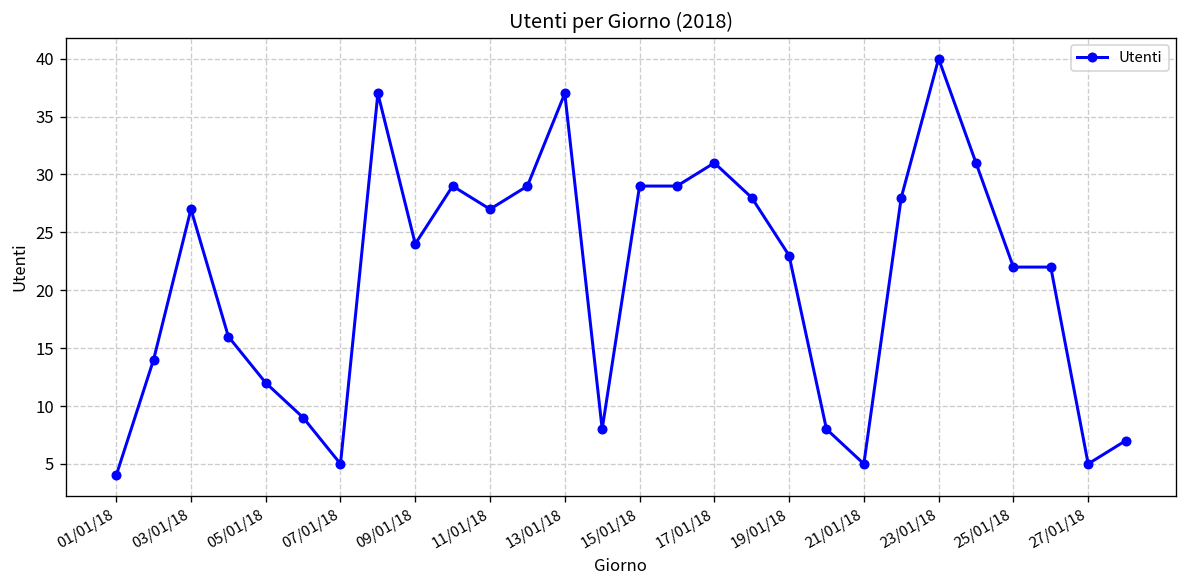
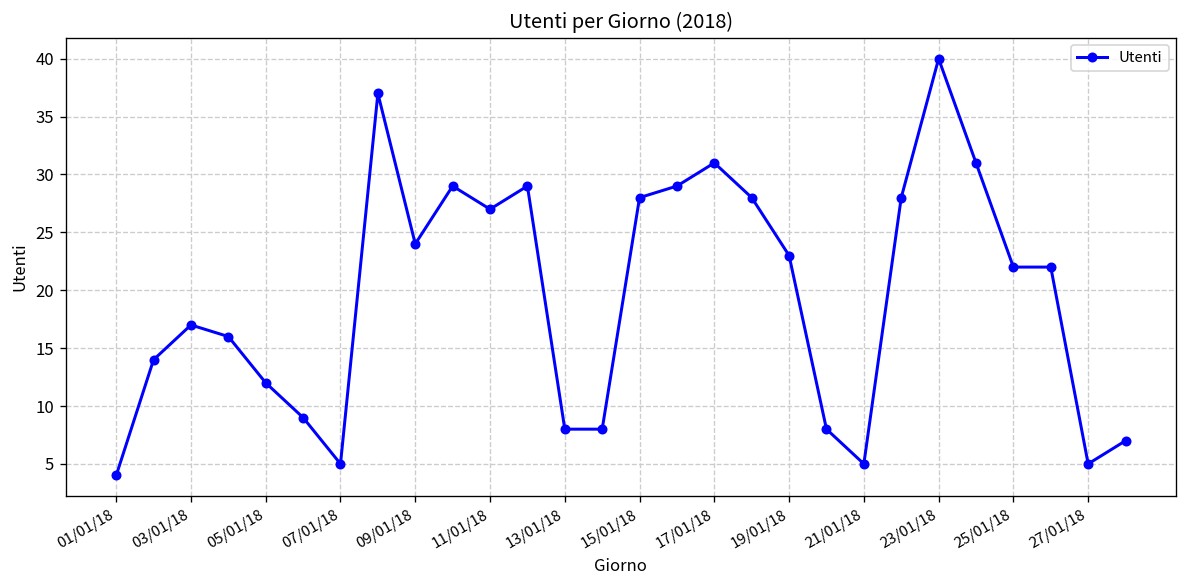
03/01/18: 27 -> 17
13/01/18: 37 -> 8
15/01/18: 29 -> 28
